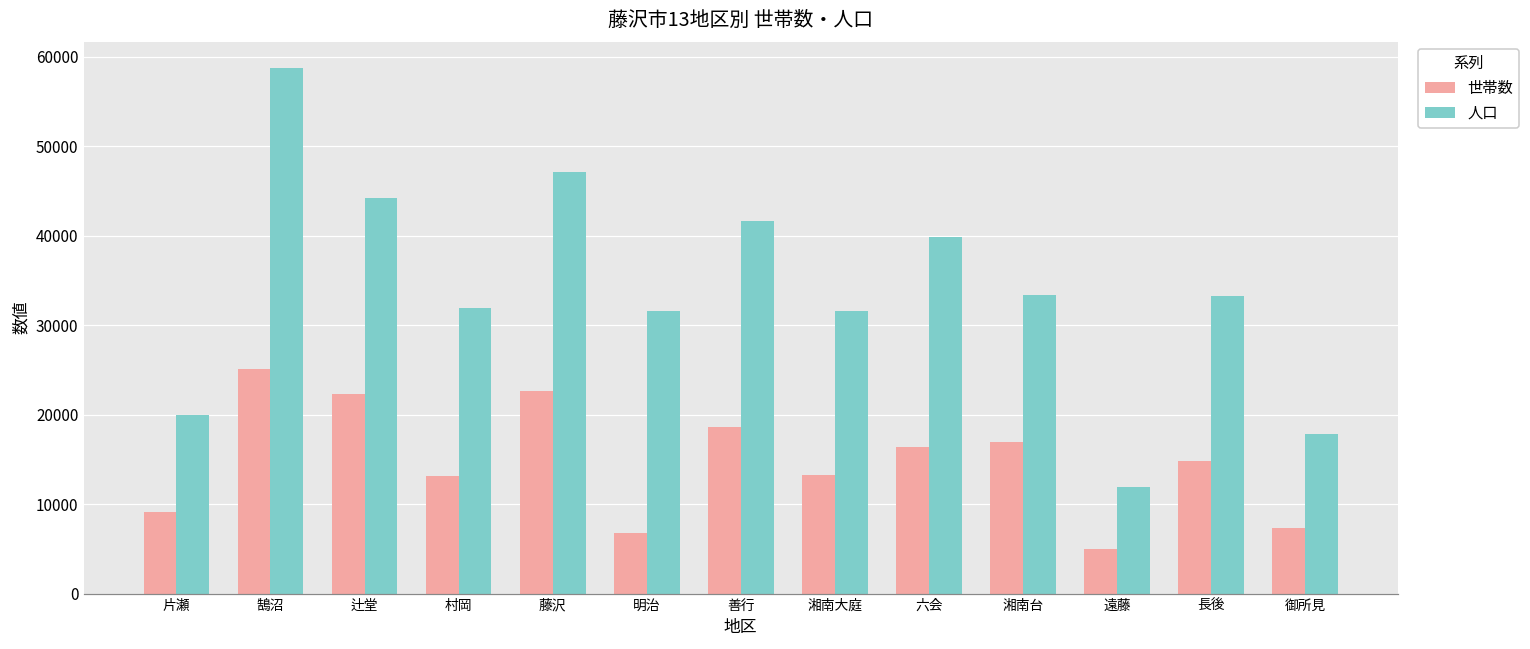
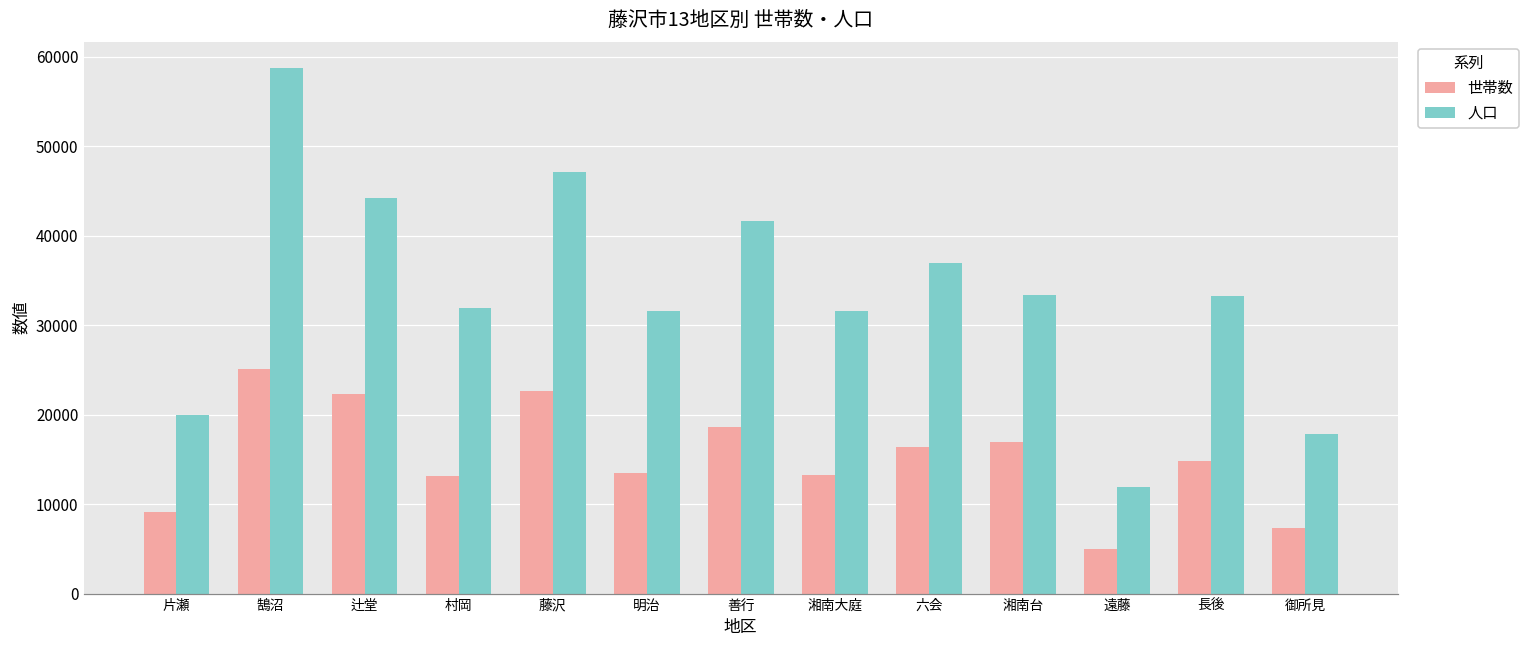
世帯数, 明治: 7000 -> 13000
人口, 六会: 40000 -> 37000
